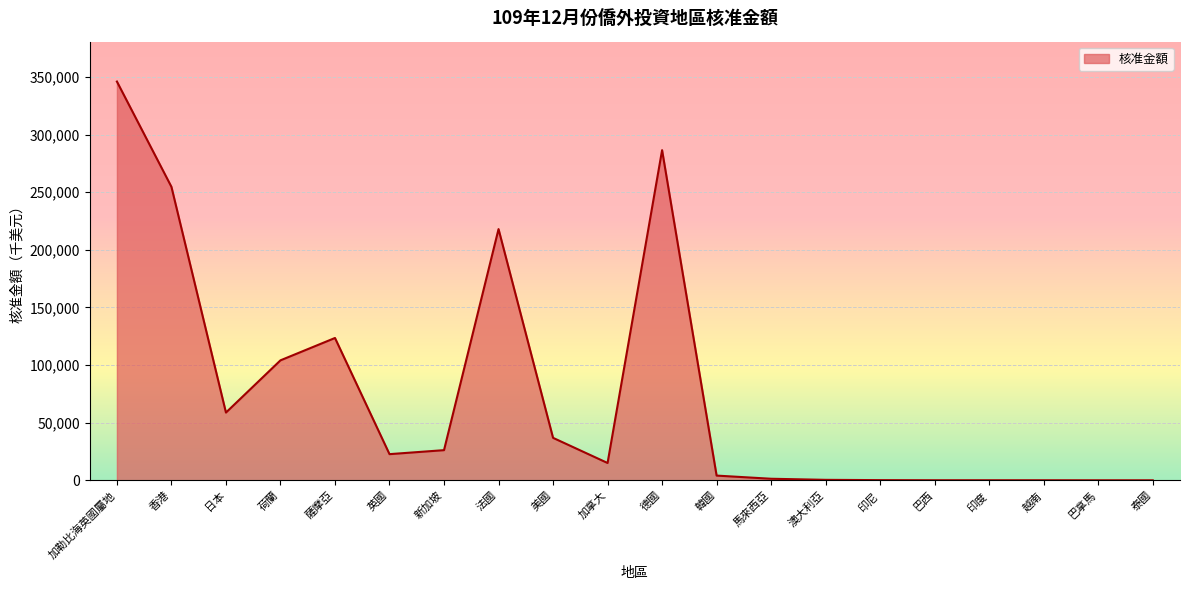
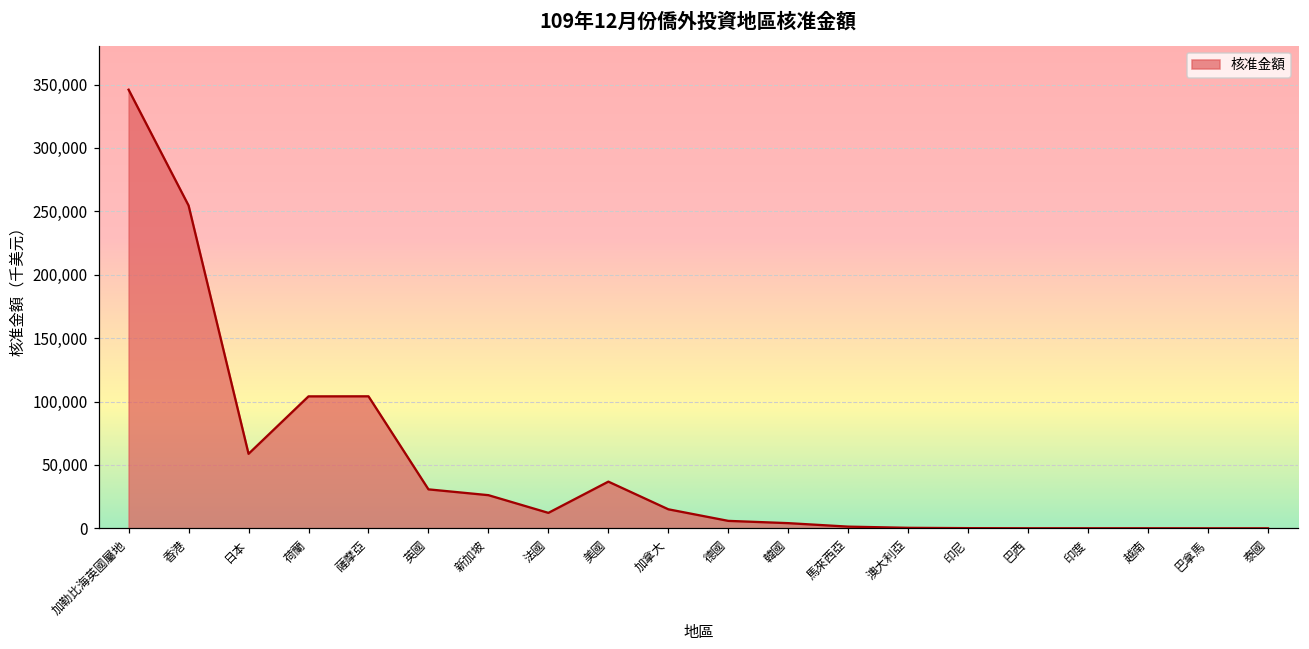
薩摩亞: 123,000 -> 104,000
英國: 23,000 -> 31,000
法國: 218,000 -> 12,000
德國: 286,000 -> 6,000
